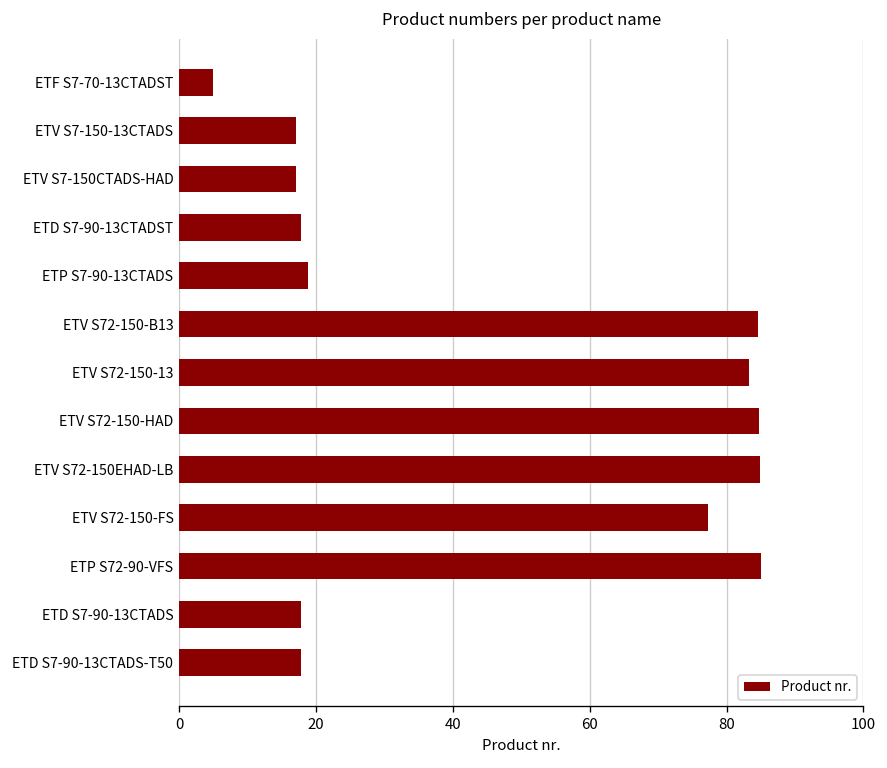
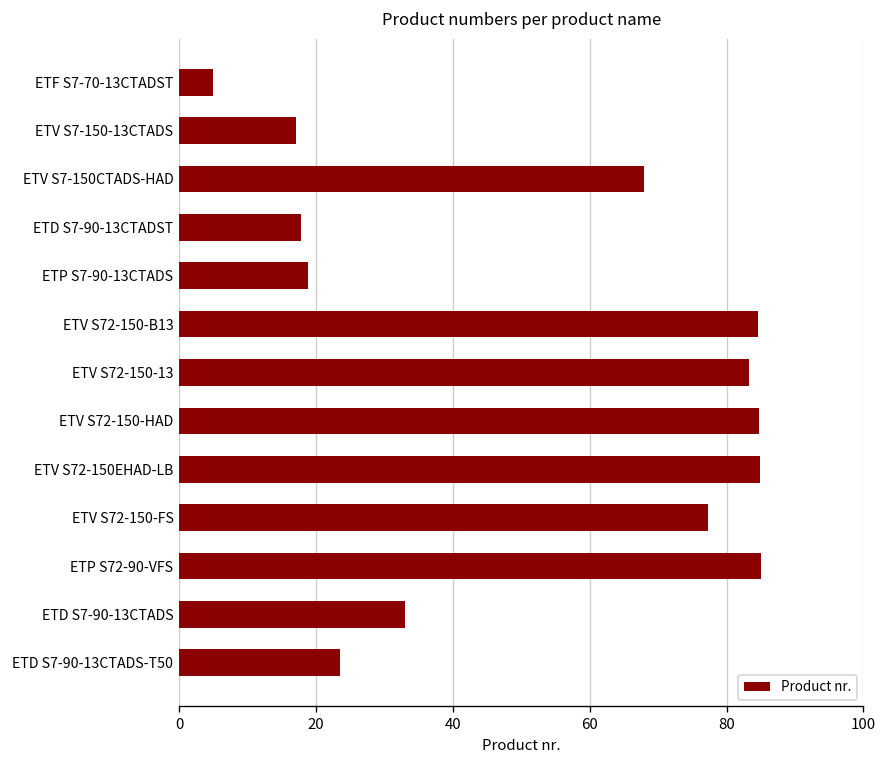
ETV S7-150CTADS-HAD: 17 -> 68
ETD S7-90-13CTADS: 18 -> 33
ETD S7-90-13CTADS-T50: 18 -> 24
